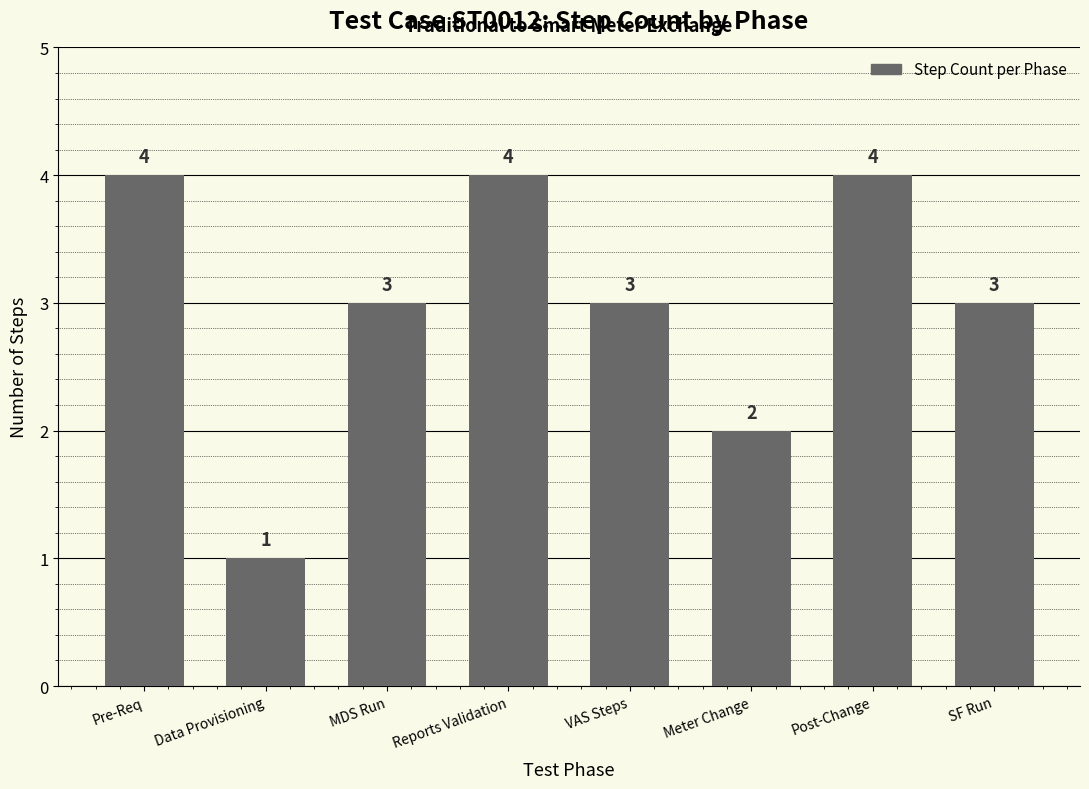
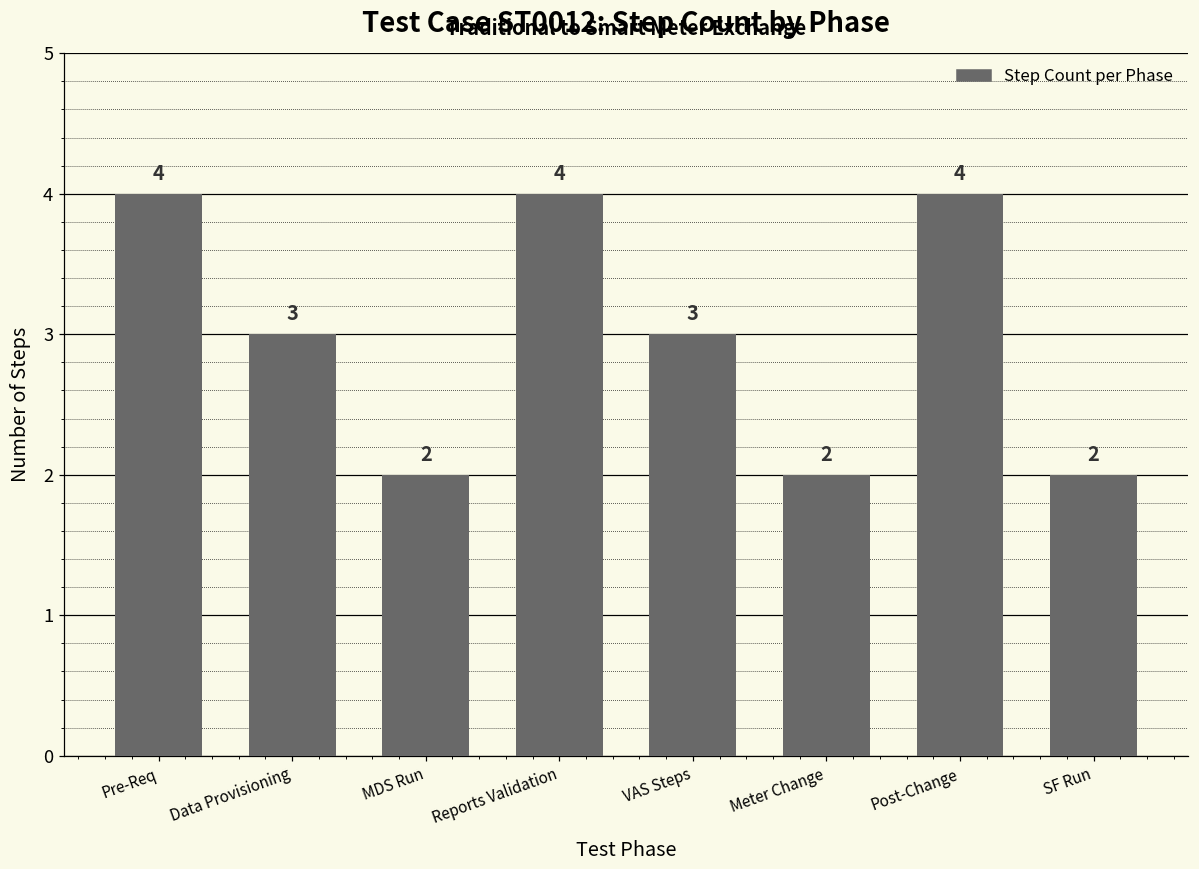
Data Provisioning: 1 -> 3
MDS Run: 3 -> 2
SF Run: 3 -> 2
